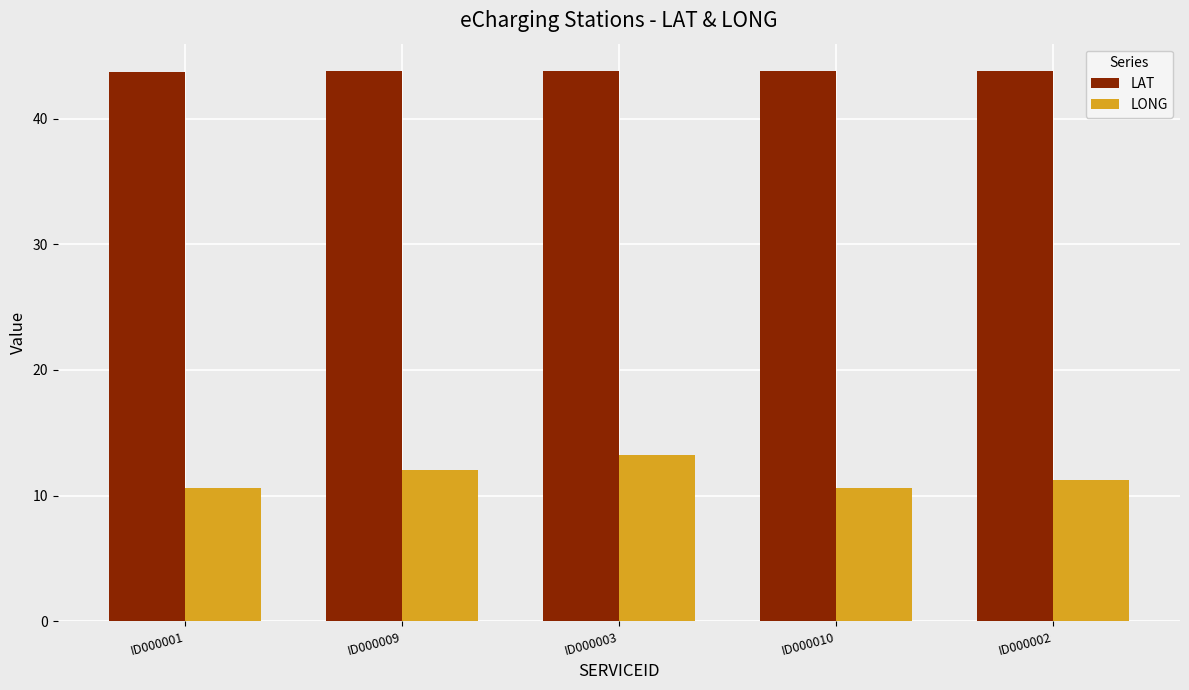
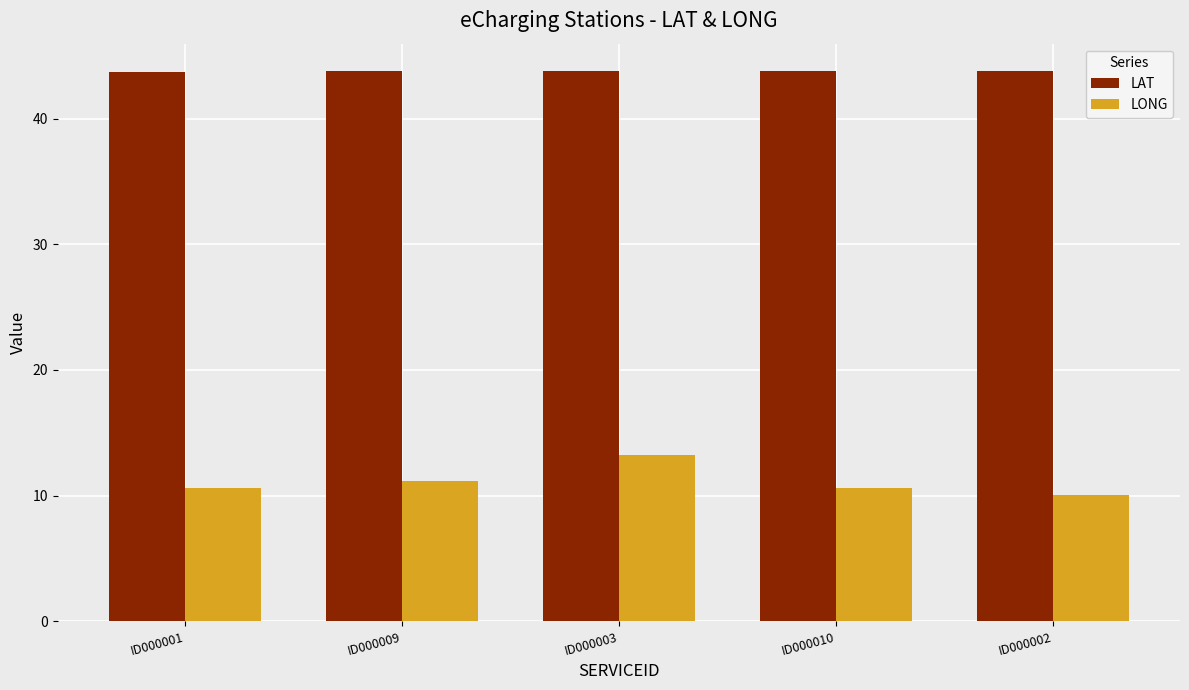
LONG, ID000009: 12.1 -> 11.2
LONG, ID000002: 11.2 -> 10.1
